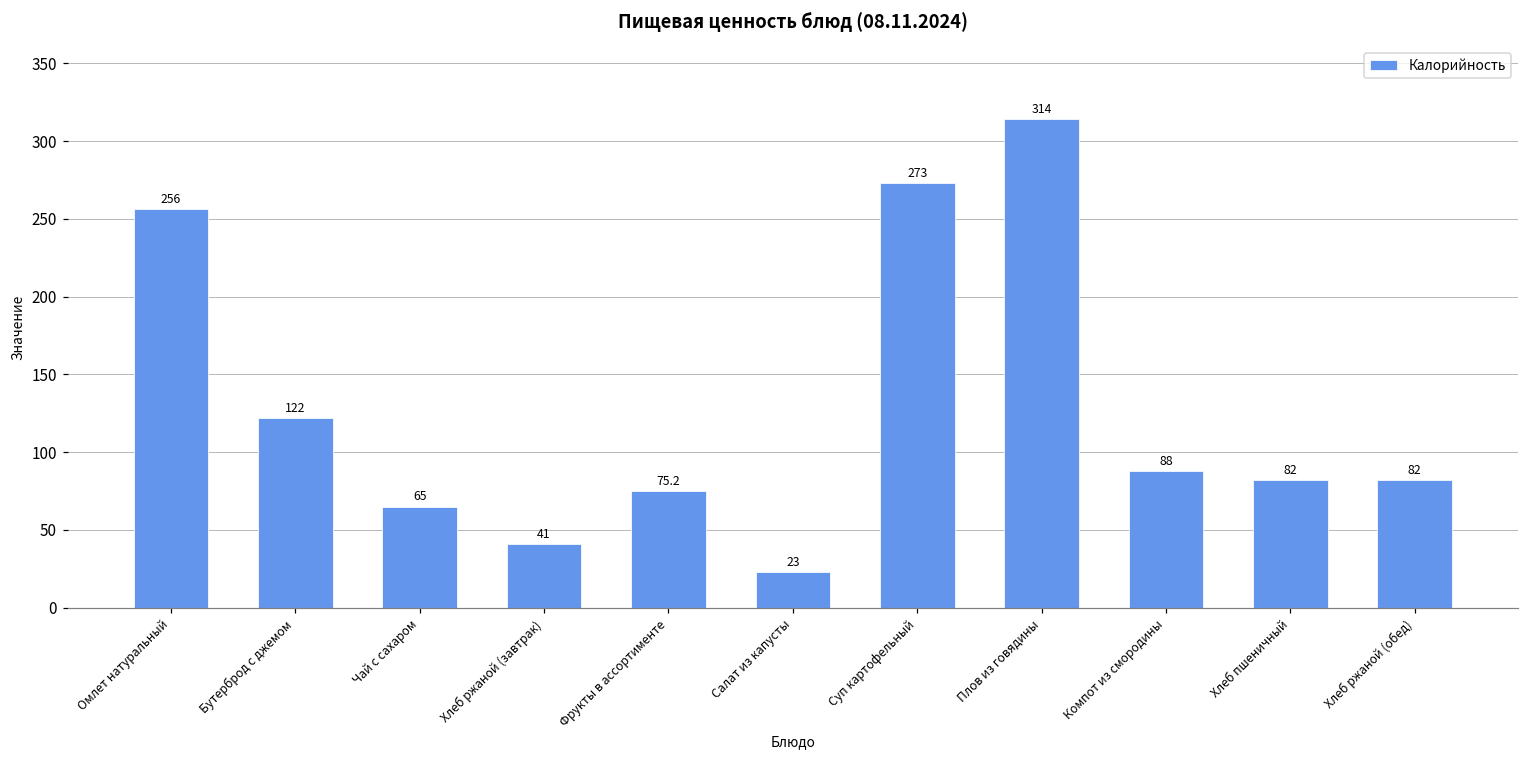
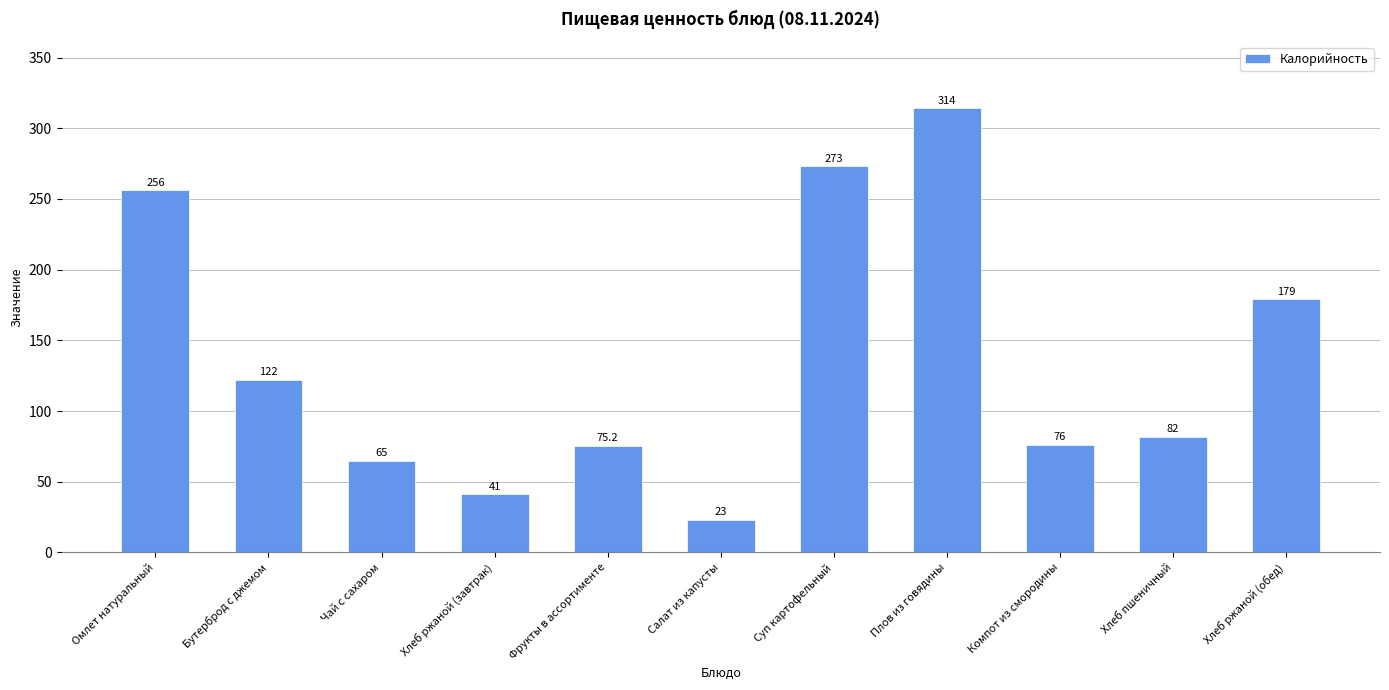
Компот из смородины: 88 -> 76
Хлеб ржаной (обед): 82 -> 179
